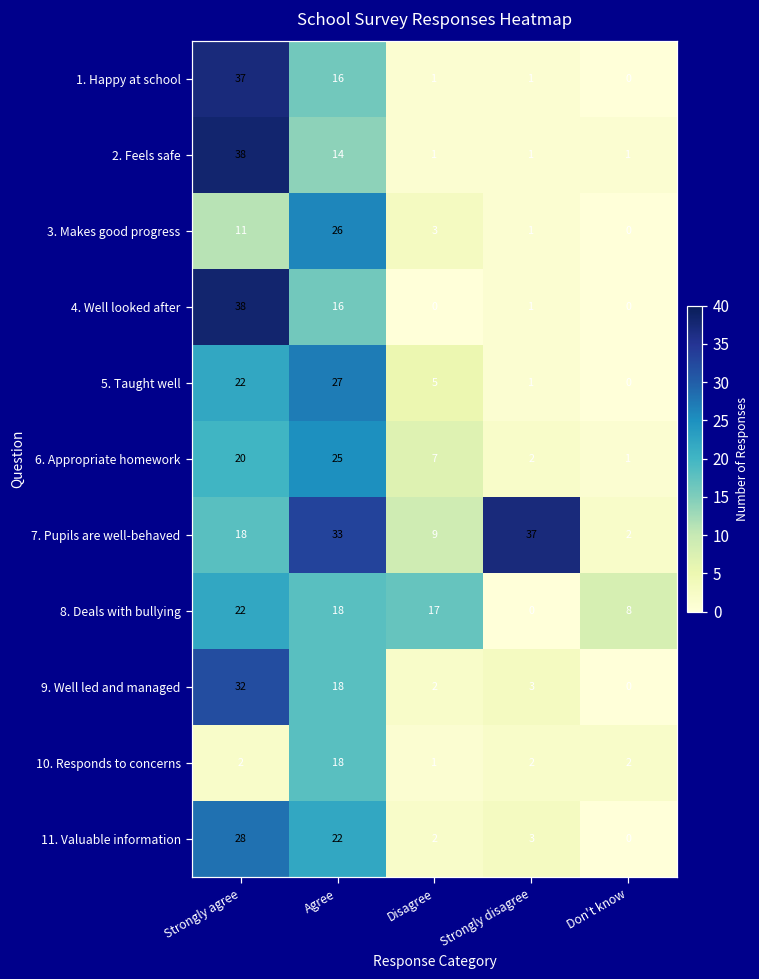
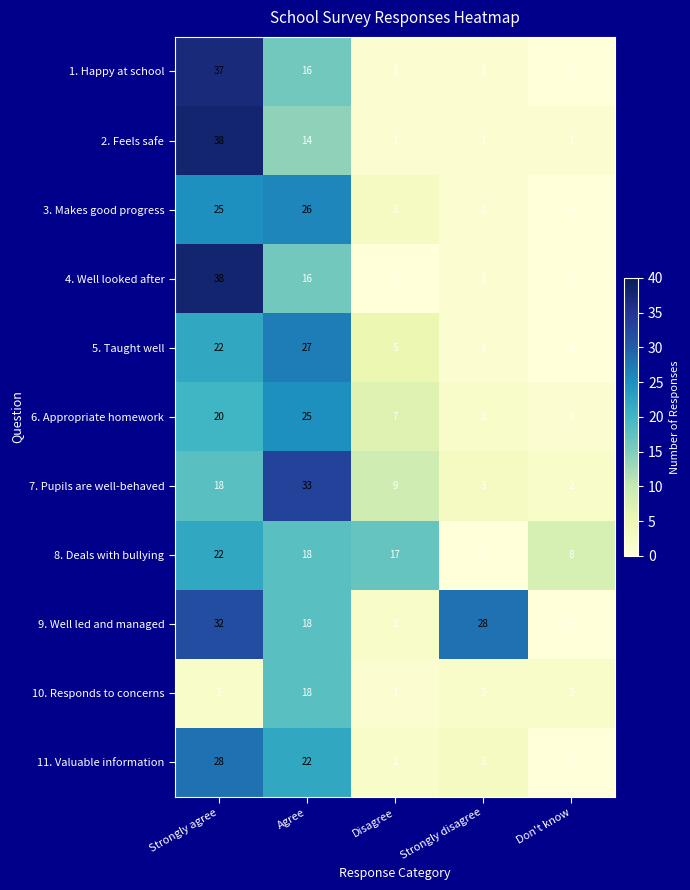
3. Makes good progress, Strongly agree: 11 -> 25
7. Pupils are well-behaved, Strongly disagree: 37 -> 3
9. Well led and managed, Strongly disagree: 3 -> 28
